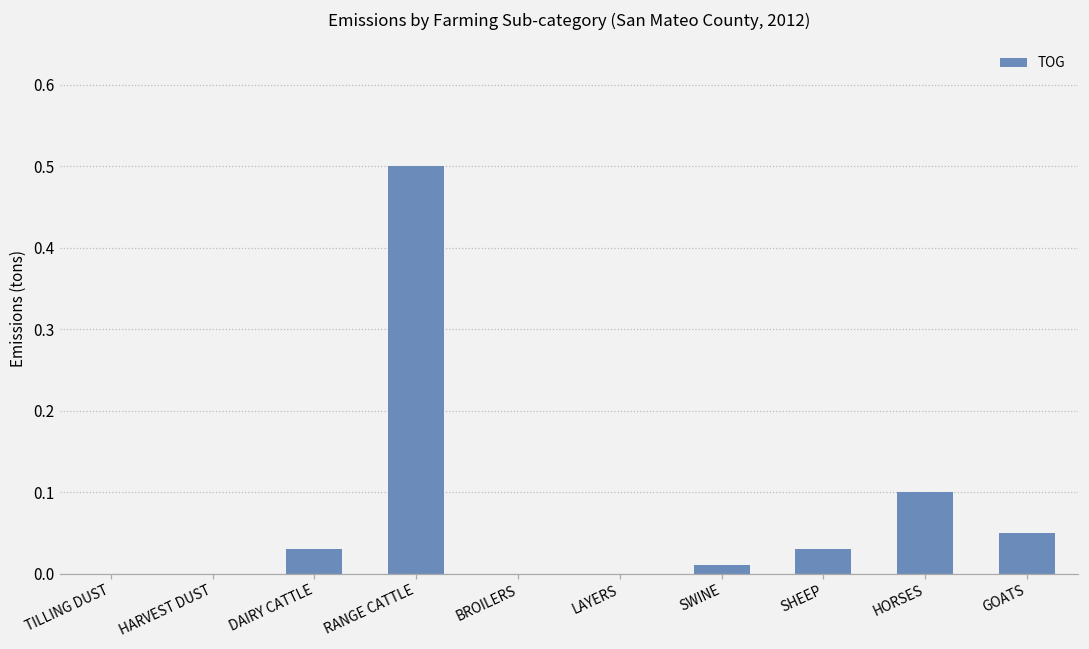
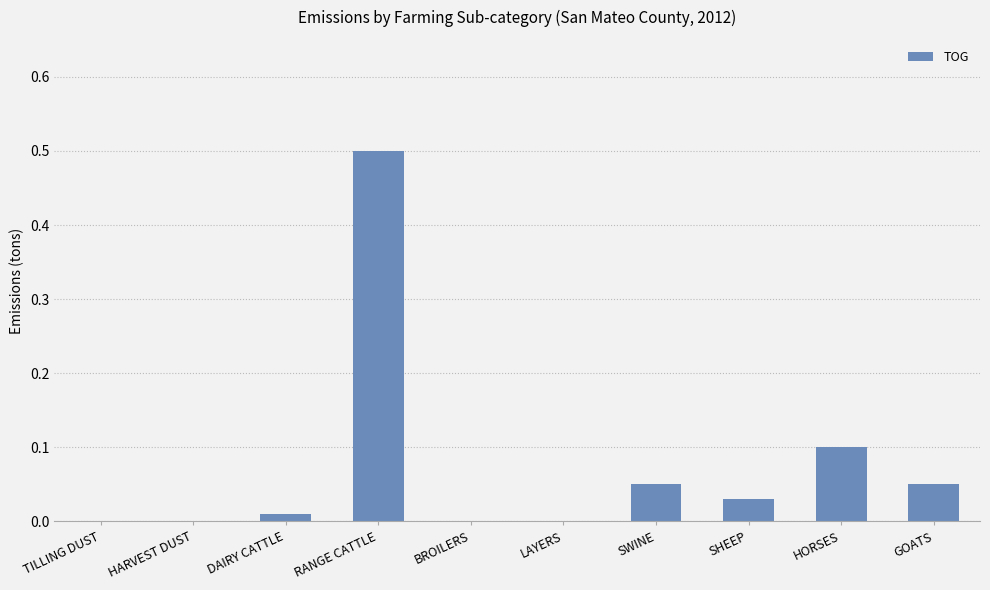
DAIRY CATTLE: 0.03 -> 0.01
SWINE: 0.01 -> 0.05
